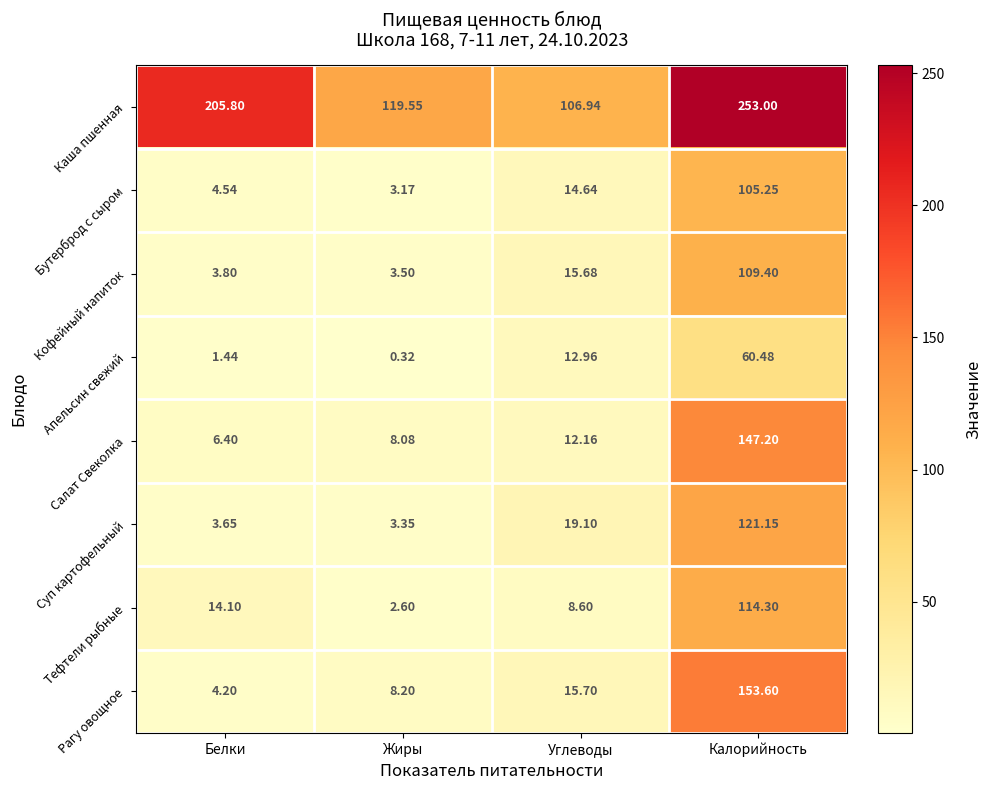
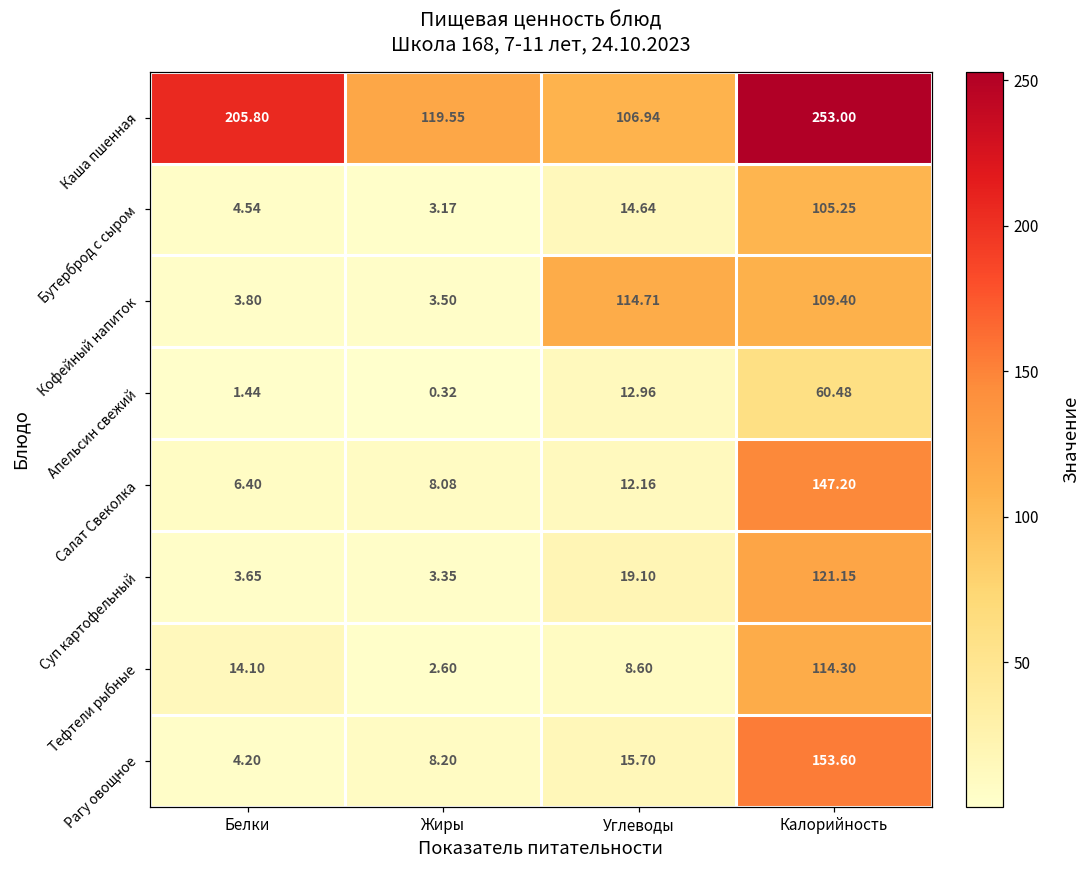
Кофейный напиток, Углеводы: 15.68 -> 114.71
